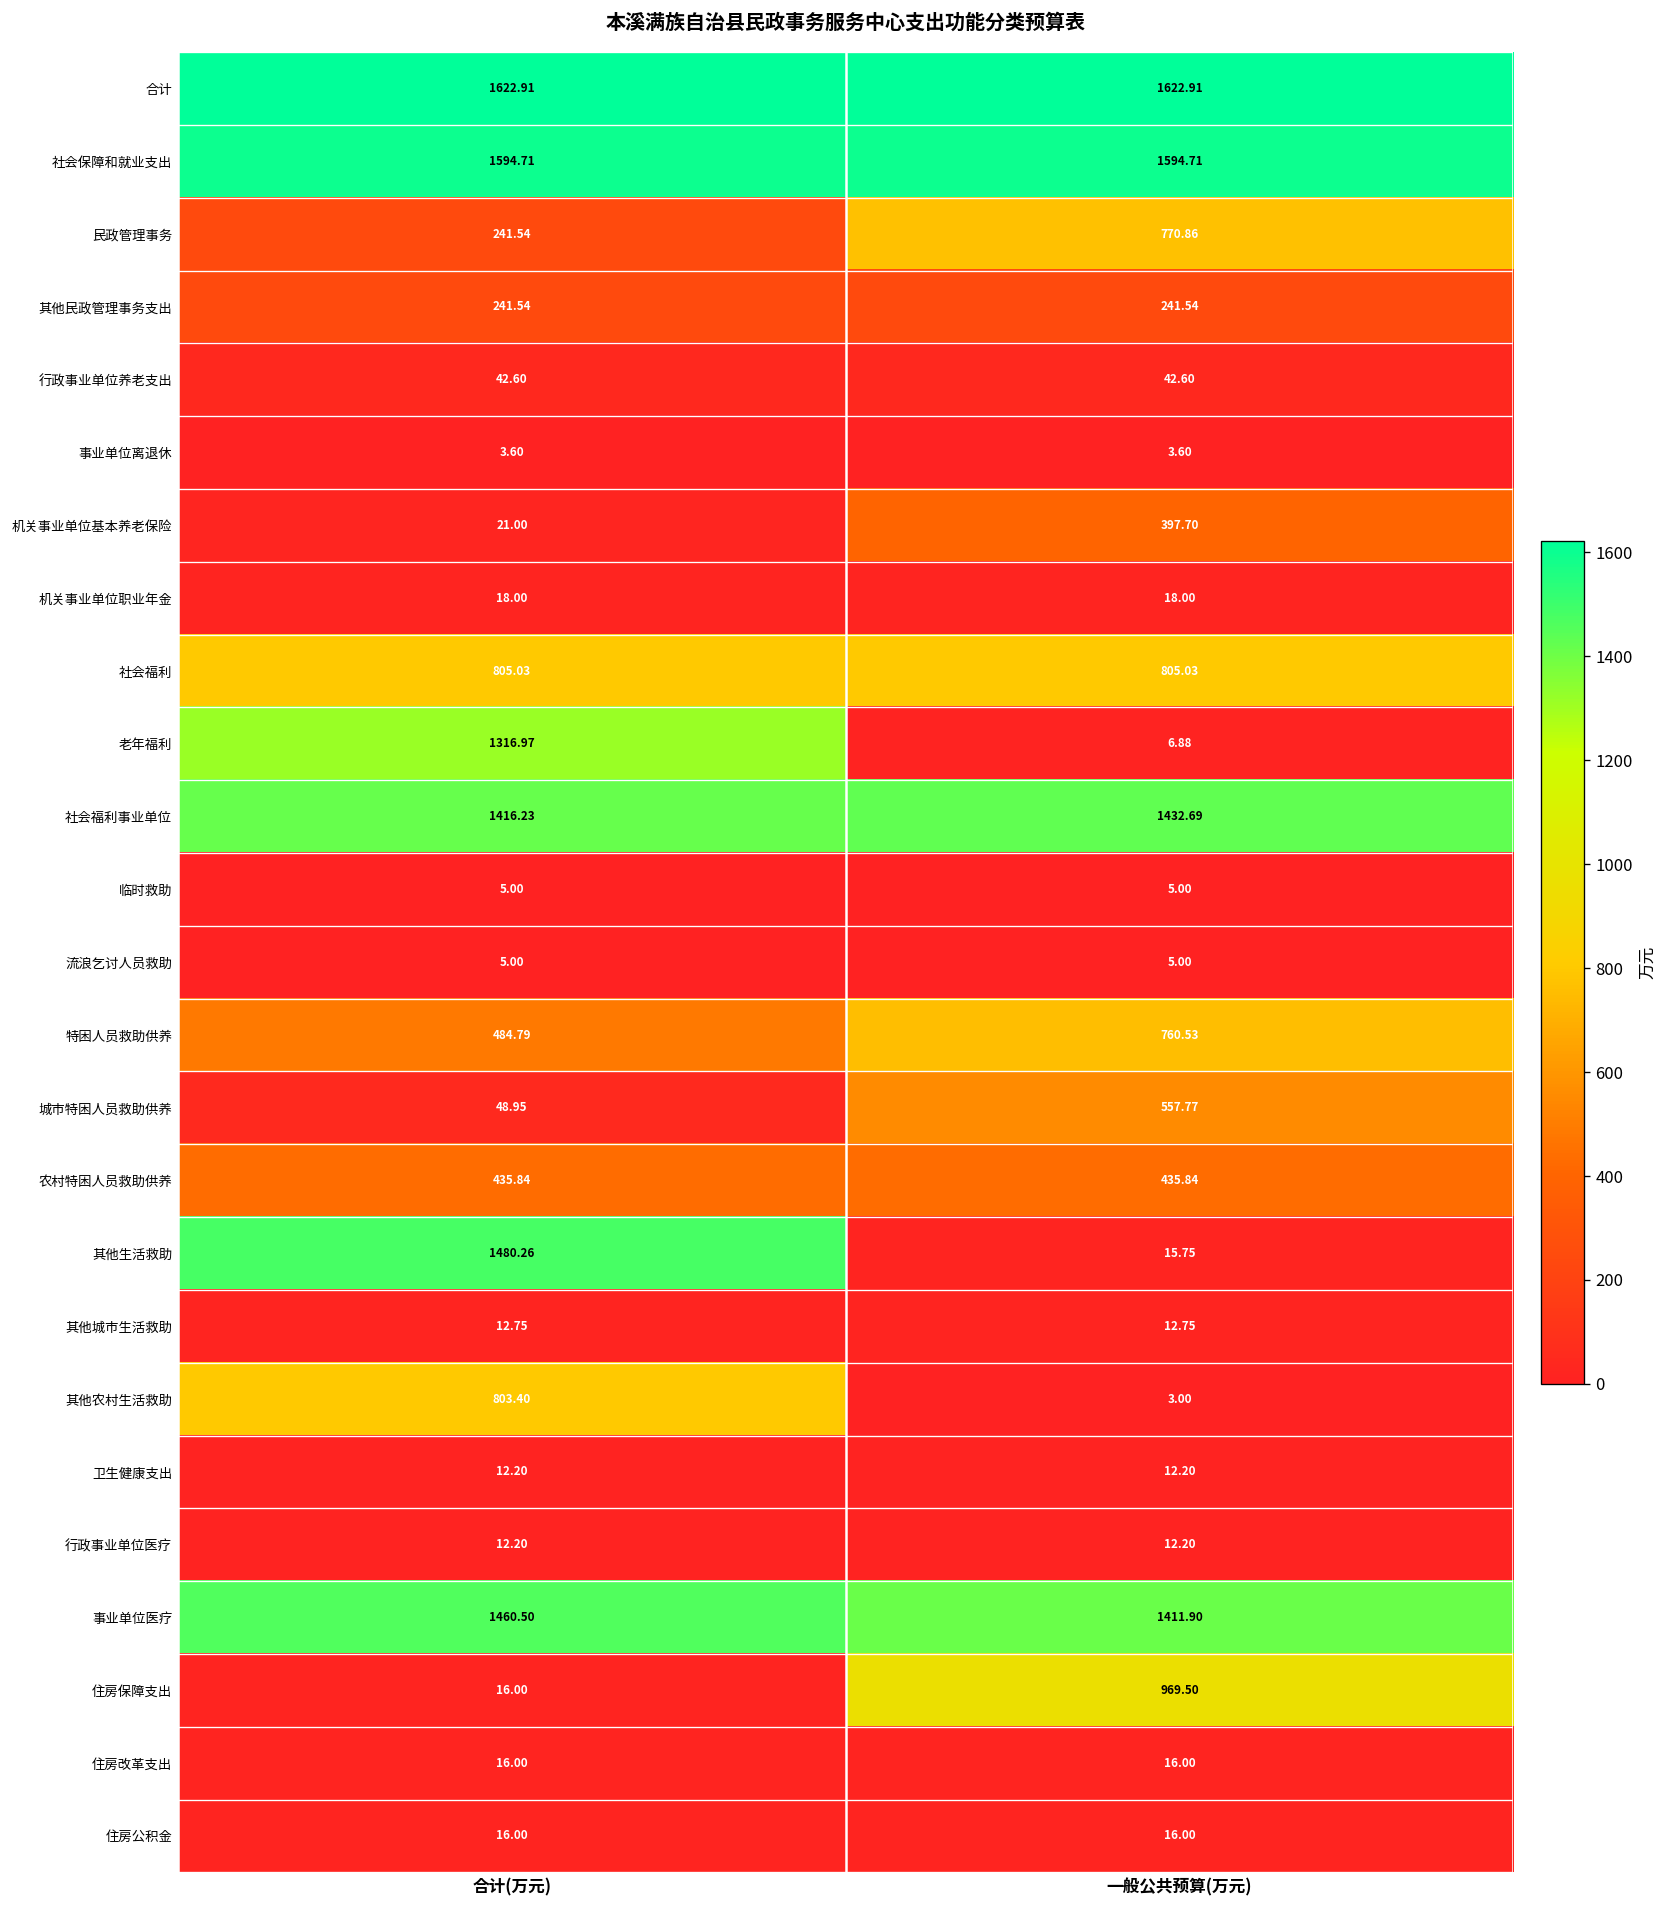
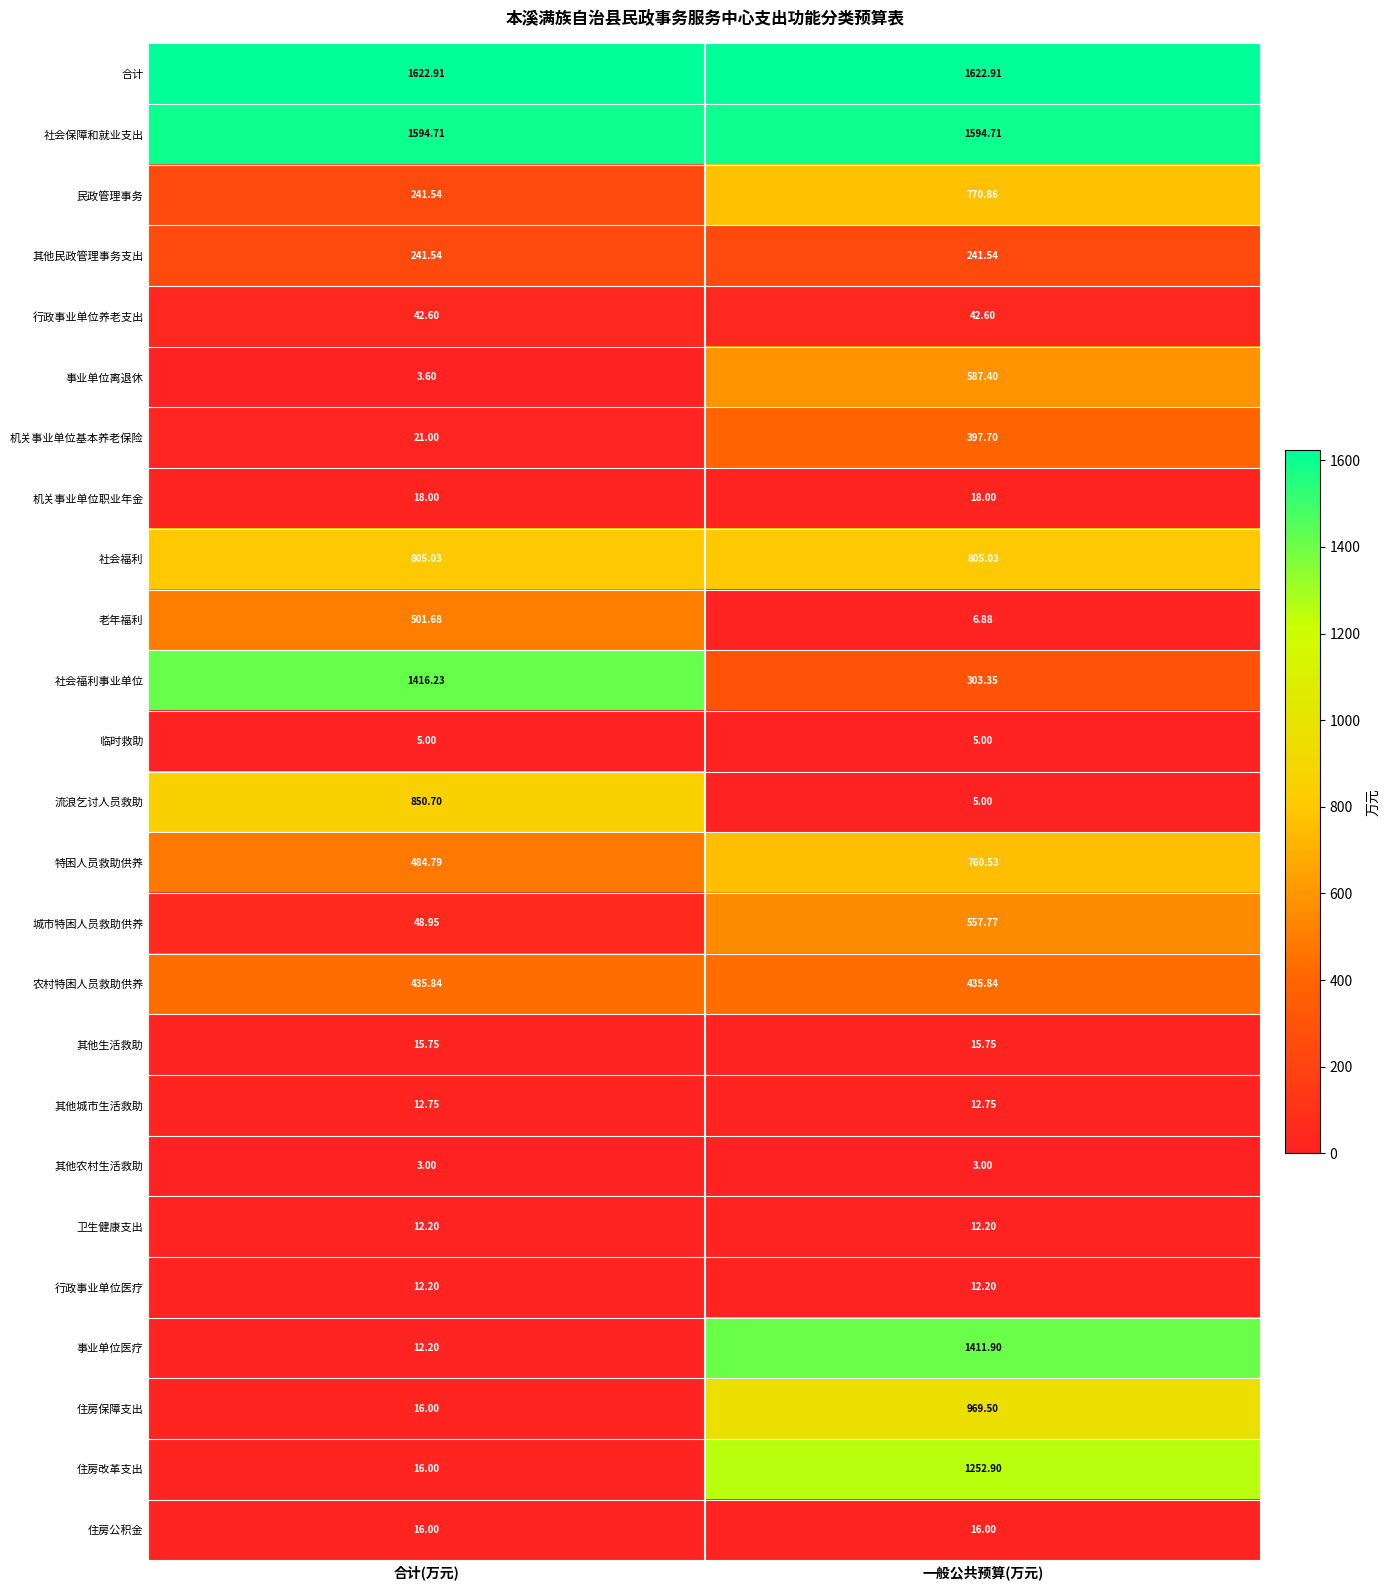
事业单位离退休, 一般公共预算(万元): 3.60 -> 587.40
老年福利, 合计(万元): 1316.97 -> 501.68
社会福利事业单位, 一般公共预算(万元): 1432.69 -> 303.35
流浪乞讨人员救助, 合计(万元): 5.00 -> 850.70
其他生活救助, 合计(万元): 1480.26 -> 15.75
其他农村生活救助, 合计(万元): 803.40 -> 3.00
事业单位医疗, 合计(万元): 1460.50 -> 12.20
住房改革支出, 一般公共预算(万元): 16.00 -> 1252.90
